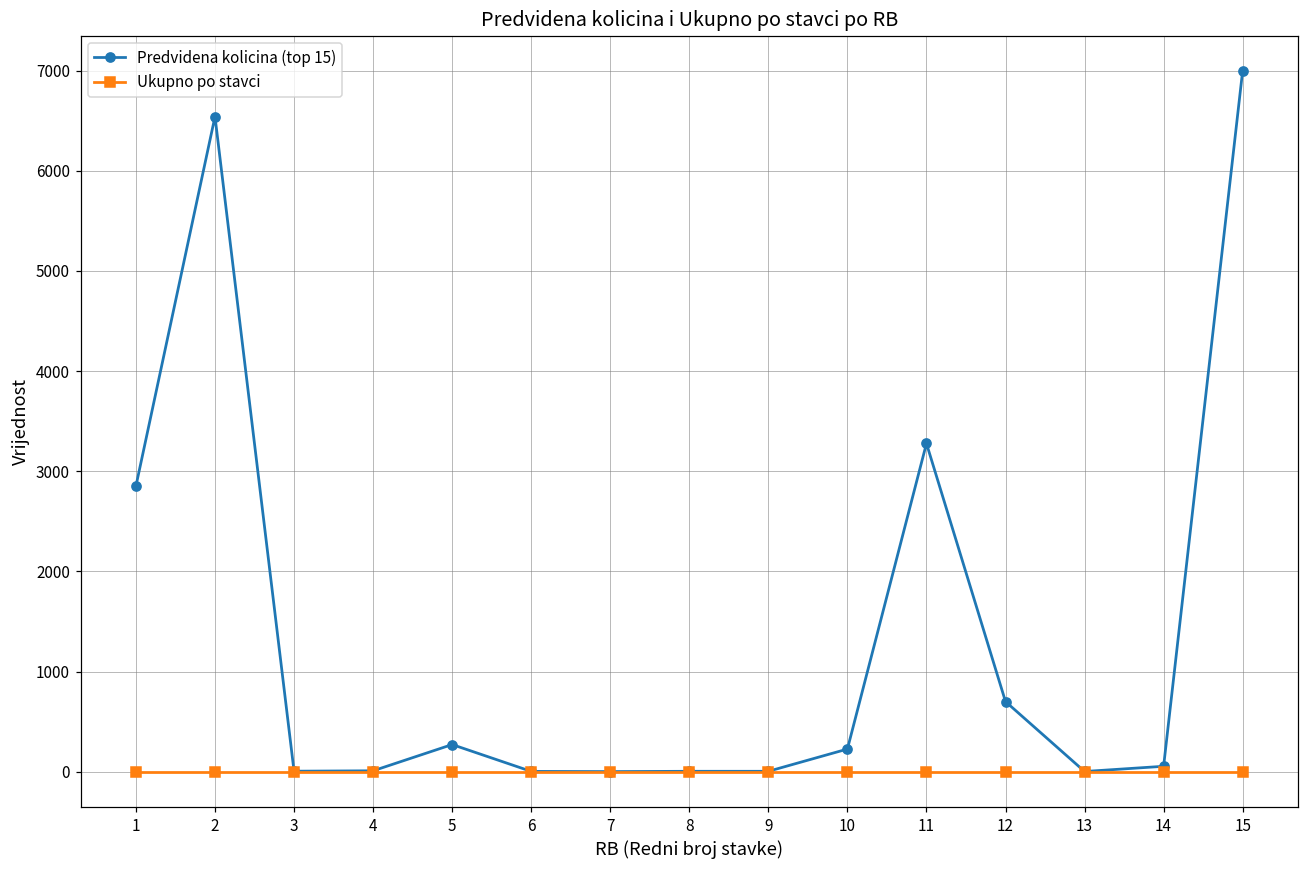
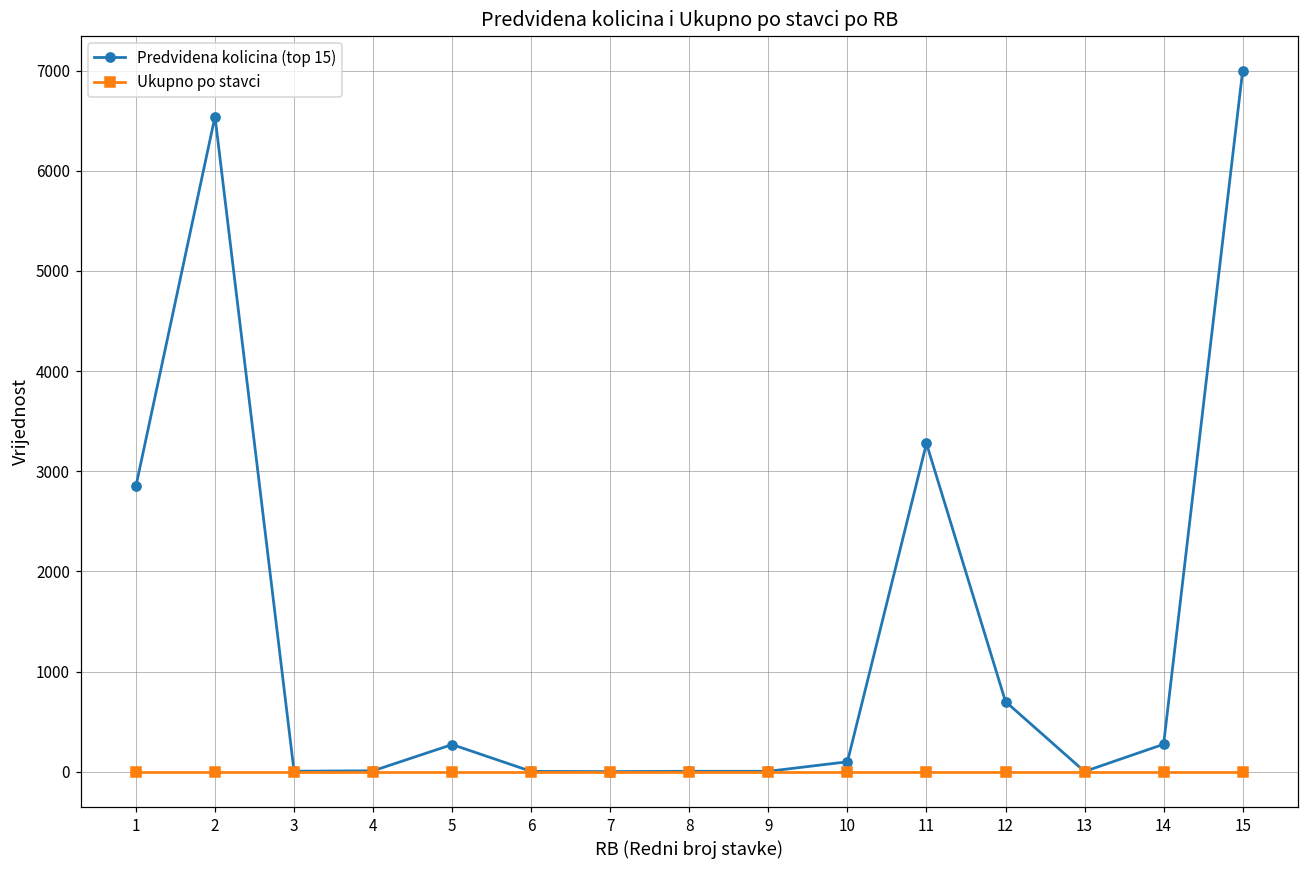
Predvidena kolicina (top 15), 10: 200 -> 100
Predvidena kolicina (top 15), 14: 100 -> 300
